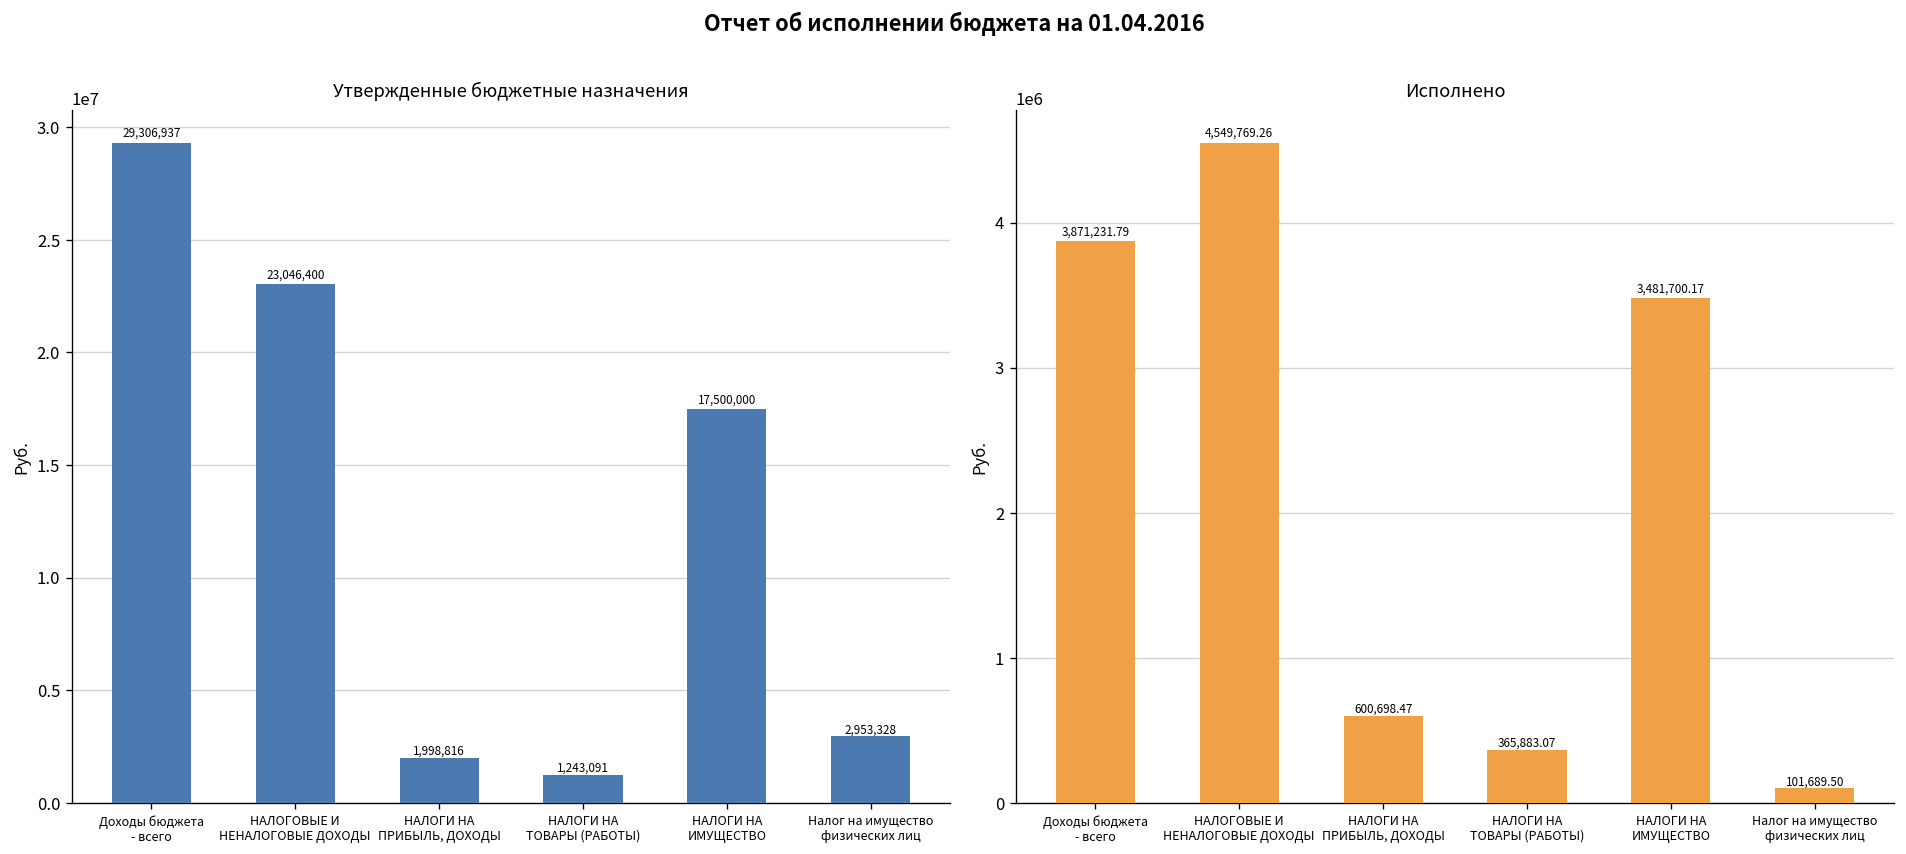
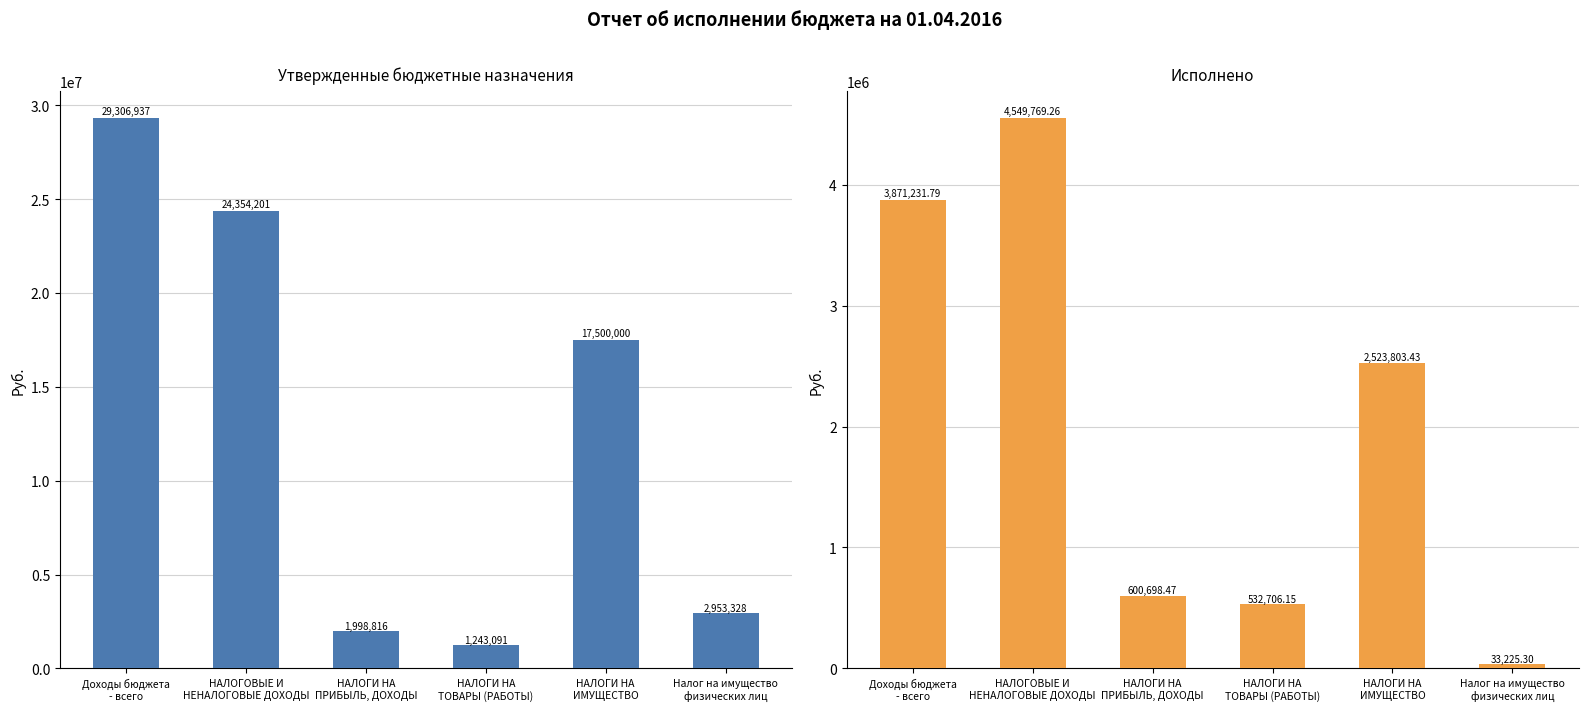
Утвержденные бюджетные назначения, НАЛОГОВЫЕ И НЕНАЛОГОВЫЕ ДОХОДЫ: 23,046,400 -> 24,354,201
Исполнено, НАЛОГИ НА ТОВАРЫ (РАБОТЫ): 365,883.07 -> 532,706.15
Исполнено, НАЛОГИ НА ИМУЩЕСТВО: 3,481,700.17 -> 2,523,803.43
Исполнено, Налог на имущество физических лиц: 101,689.50 -> 33,225.30
